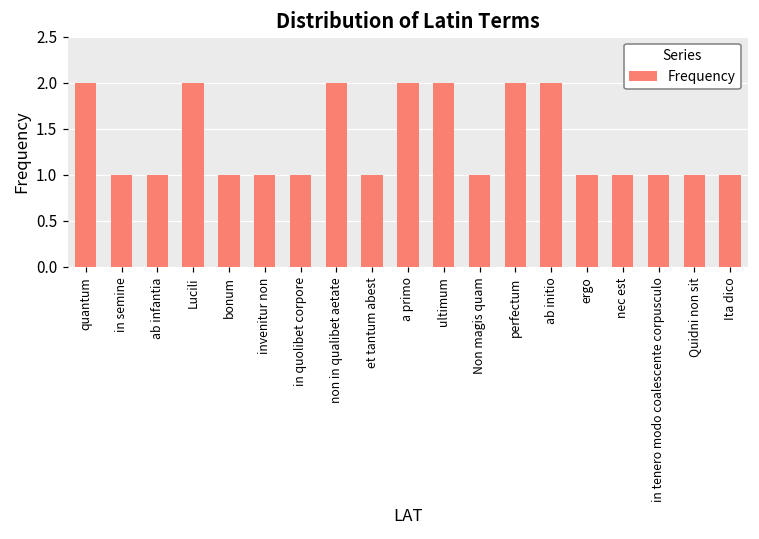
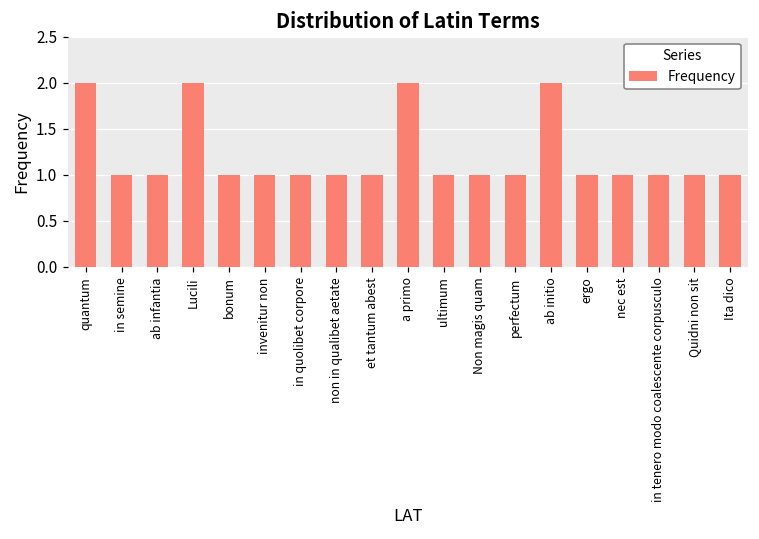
non in qualibet aetate: 2 -> 1
ultimum: 2 -> 1
perfectum: 2 -> 1
